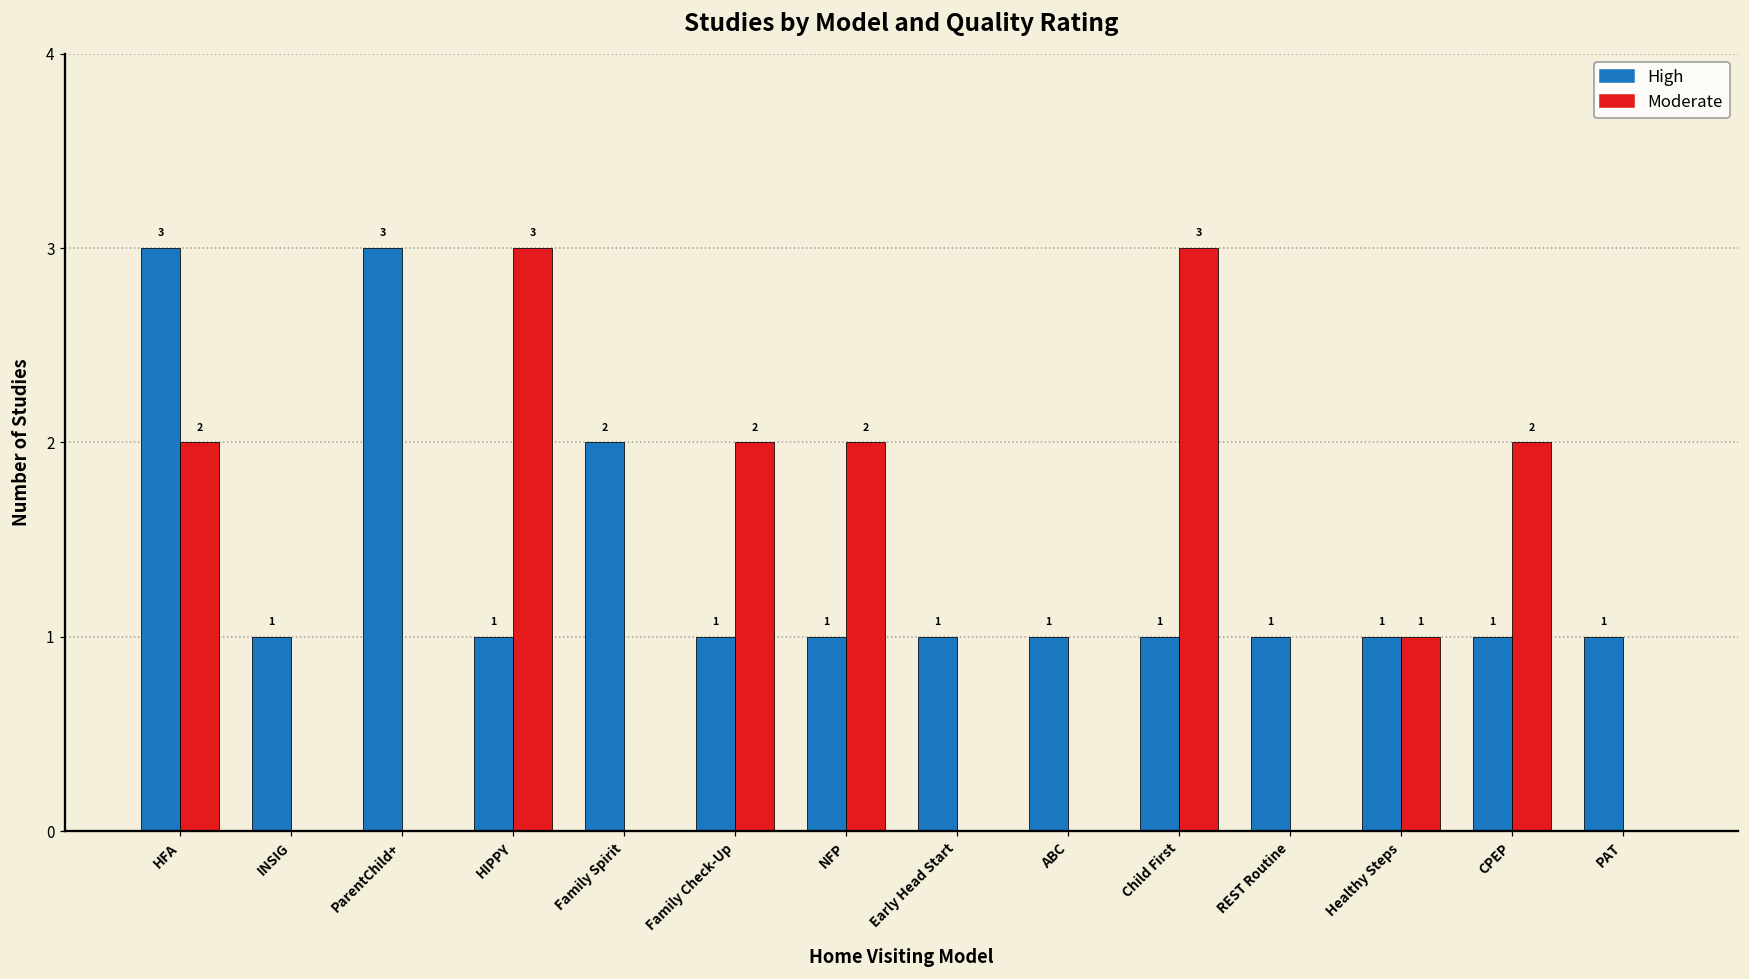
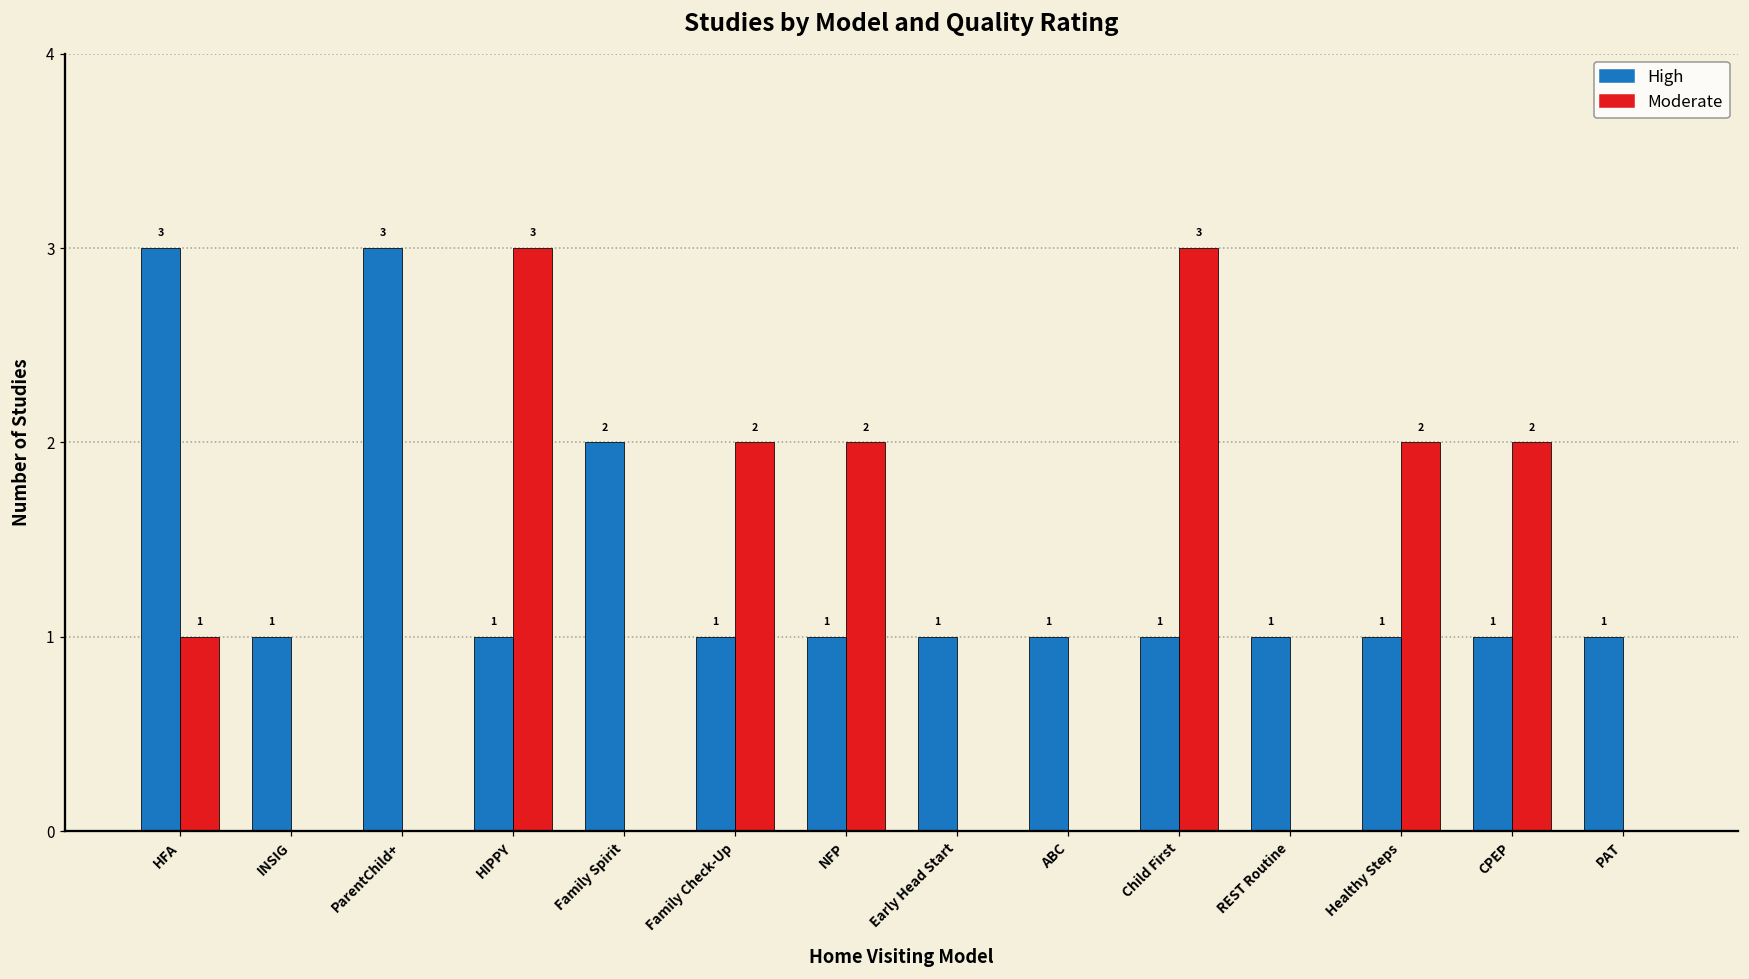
Moderate, HFA: 2 -> 1
Moderate, Healthy Steps: 1 -> 2
